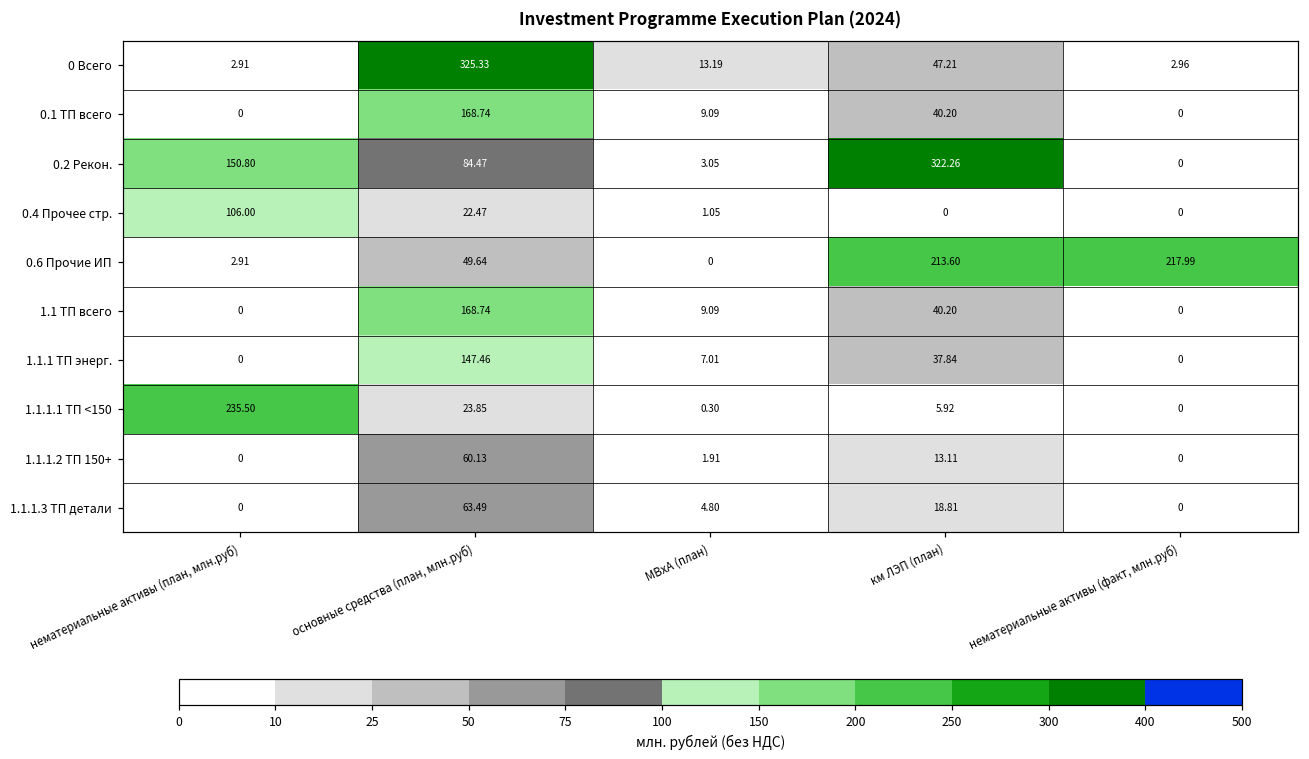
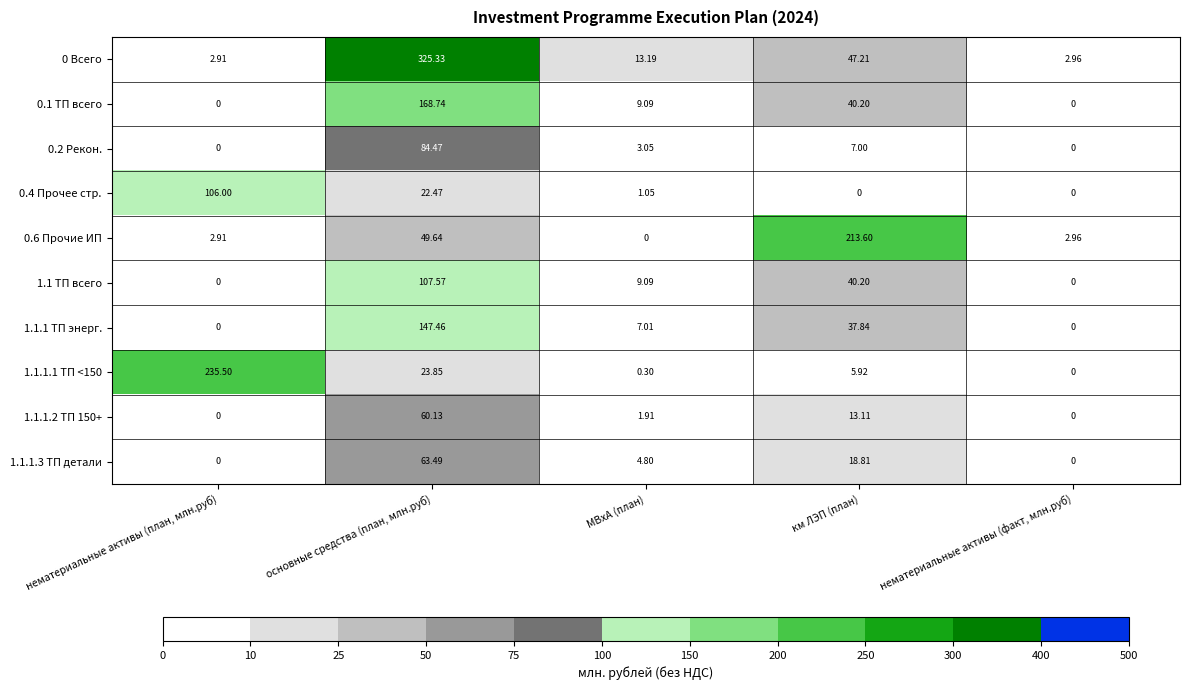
0.2 Рекон., нематериальные активы (план, млн.руб): 150.80 -> 0
0.2 Рекон., км ЛЭП (план): 322.26 -> 7.00
0.6 Прочие ИП, нематериальные активы (факт, млн.руб): 217.99 -> 2.96
1.1 ТП всего, основные средства (план, млн.руб): 168.74 -> 107.57
